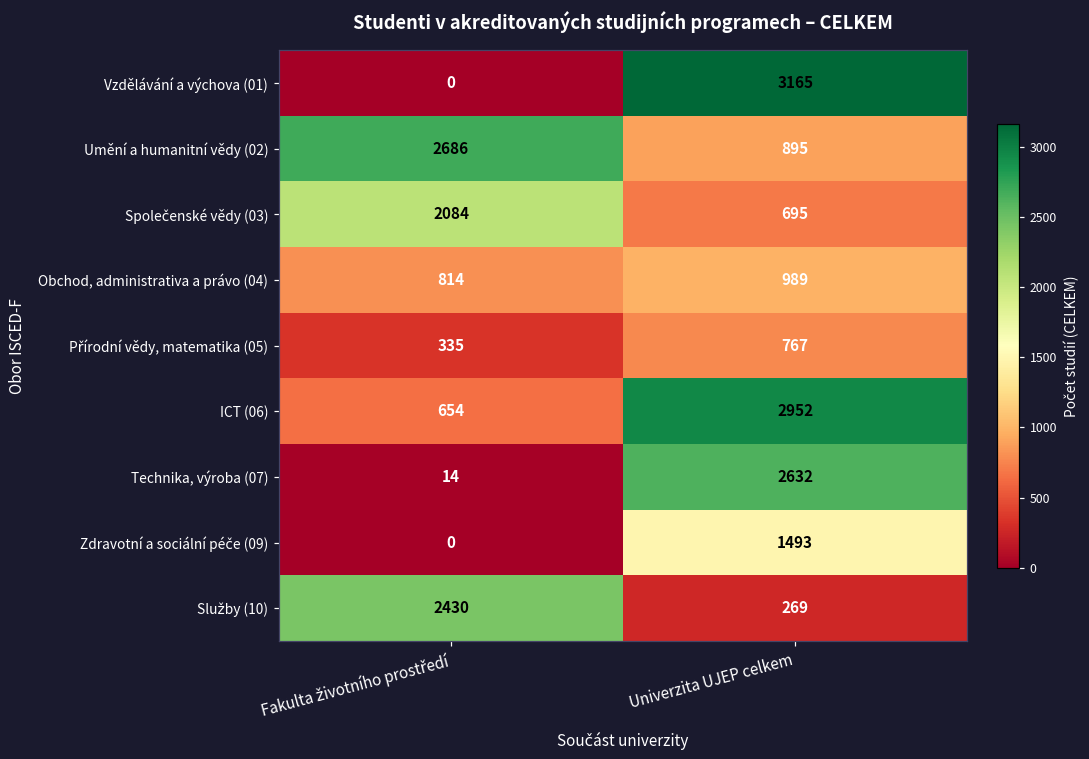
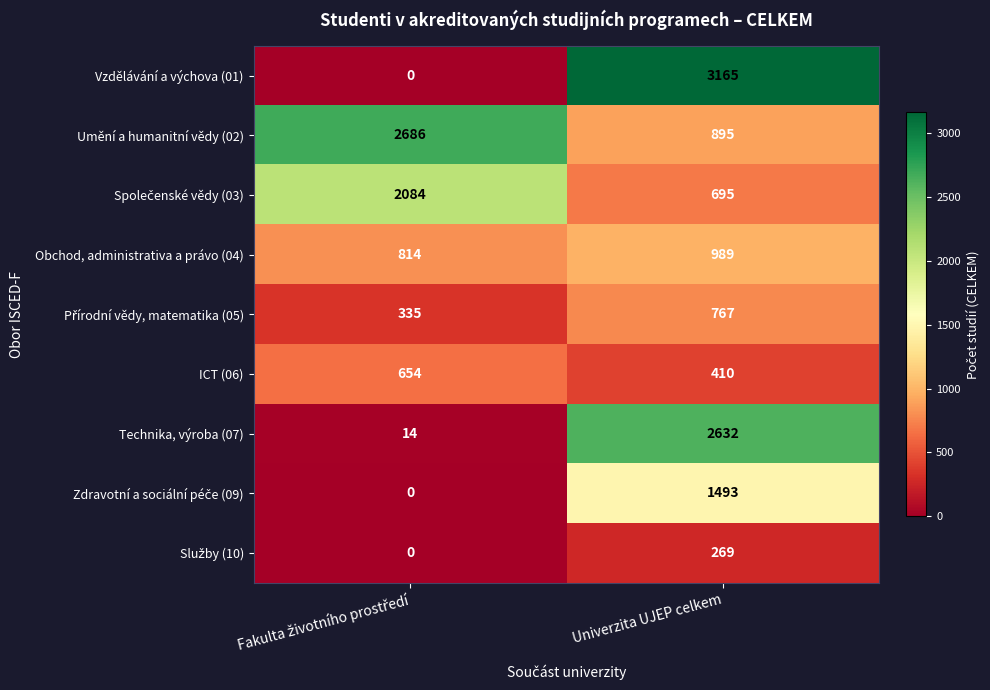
ICT (06), Univerzita UJEP celkem: 2952 -> 410
Služby (10), Fakulta životního prostředí: 2430 -> 0
